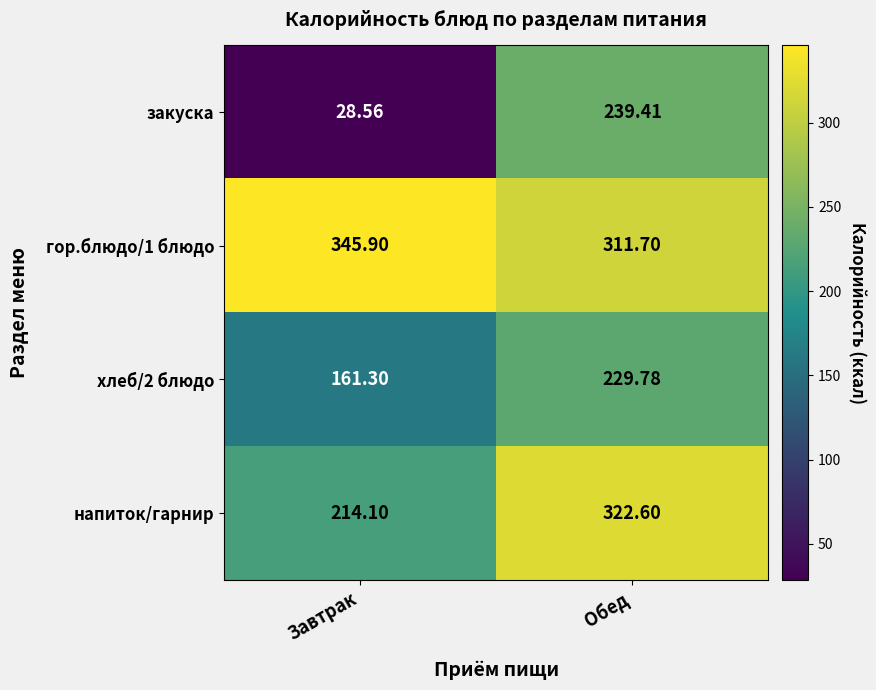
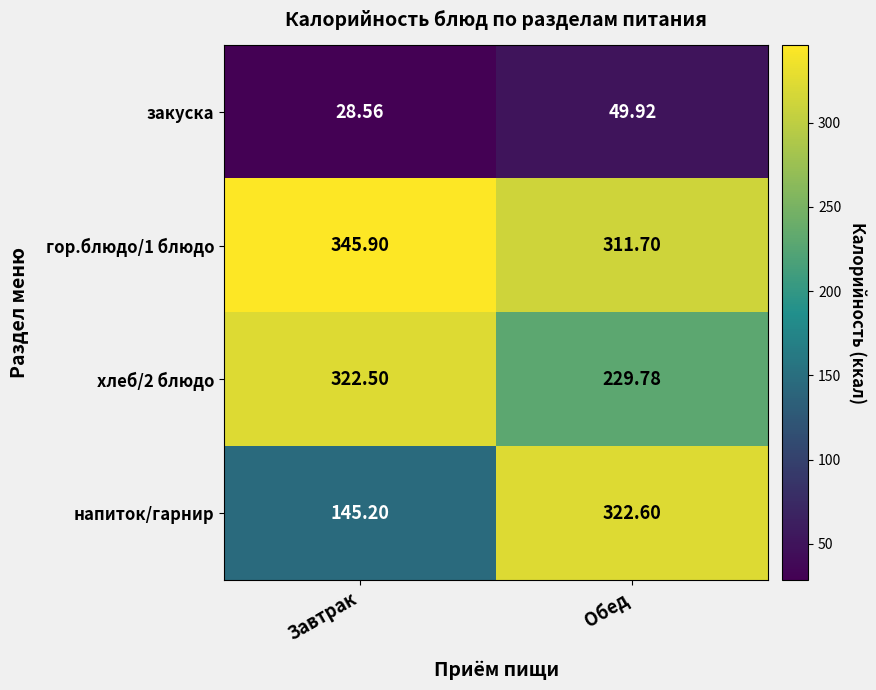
закуска, Обед: 239.41 -> 49.92
хлеб/2 блюдо, Завтрак: 161.30 -> 322.50
напиток/гарнир, Завтрак: 214.10 -> 145.20
